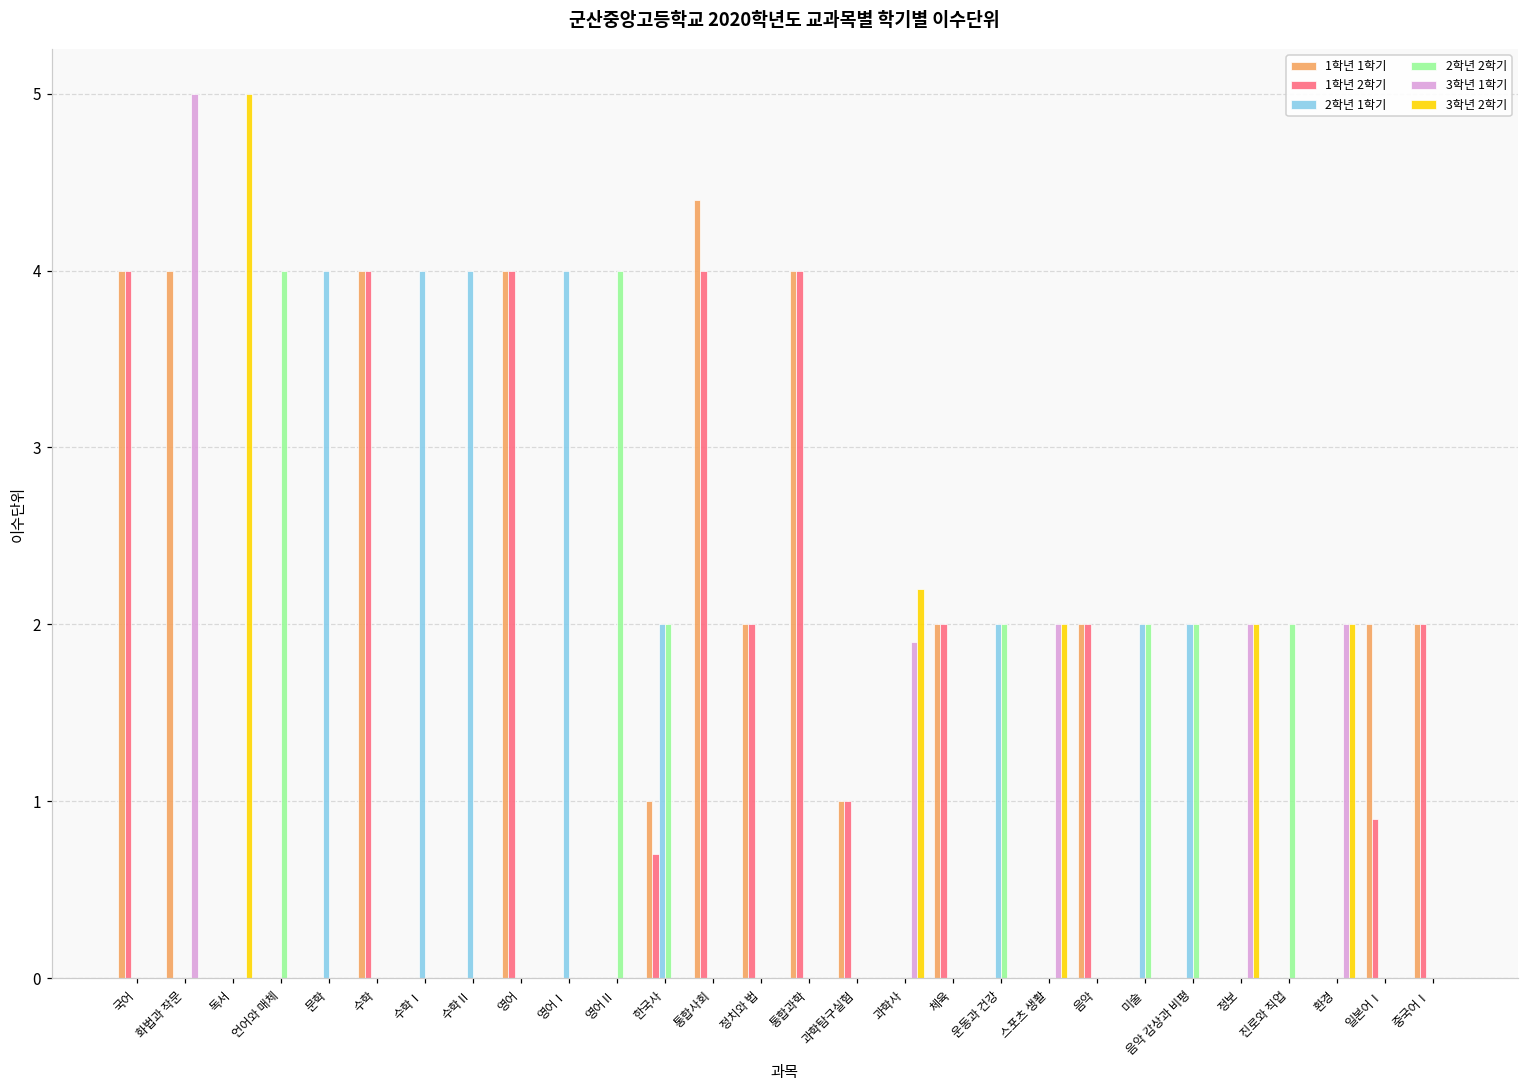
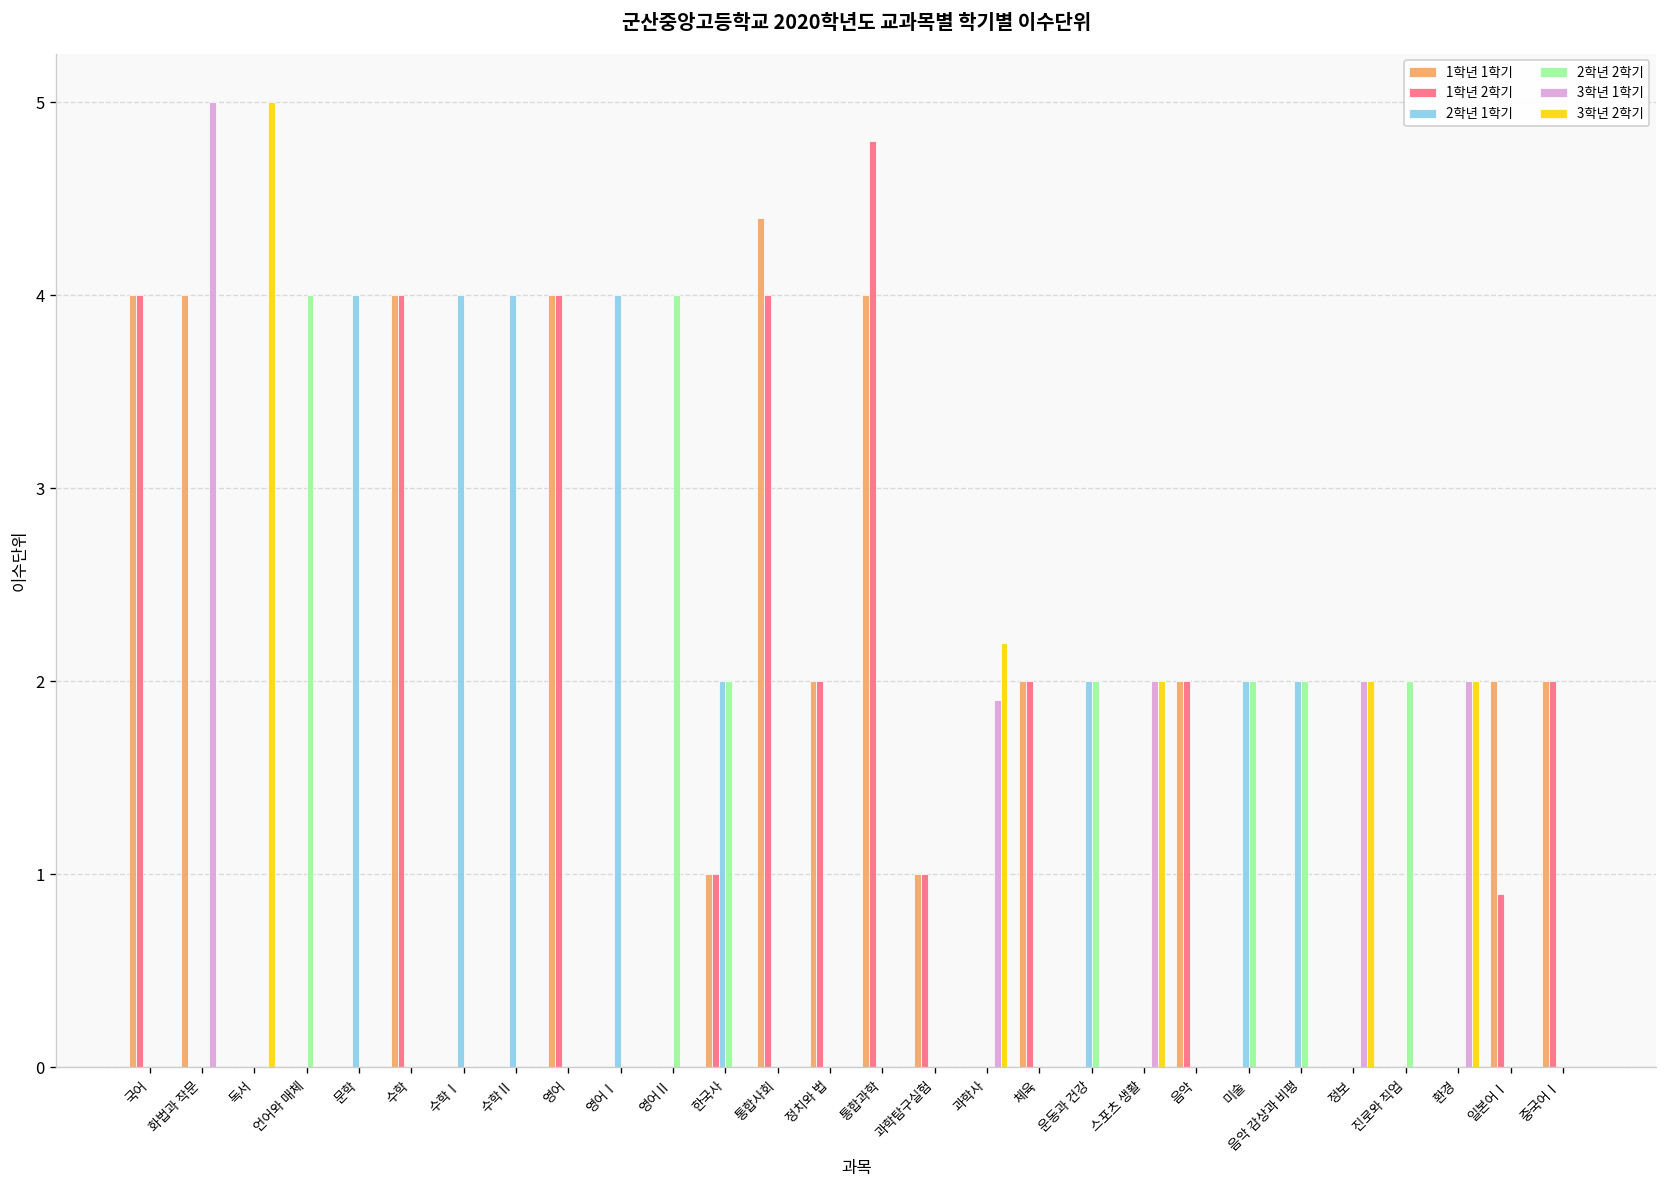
1학년 2학기, 한국사: 0.7 -> 1.0
1학년 2학기, 통합과학: 4.0 -> 4.8
